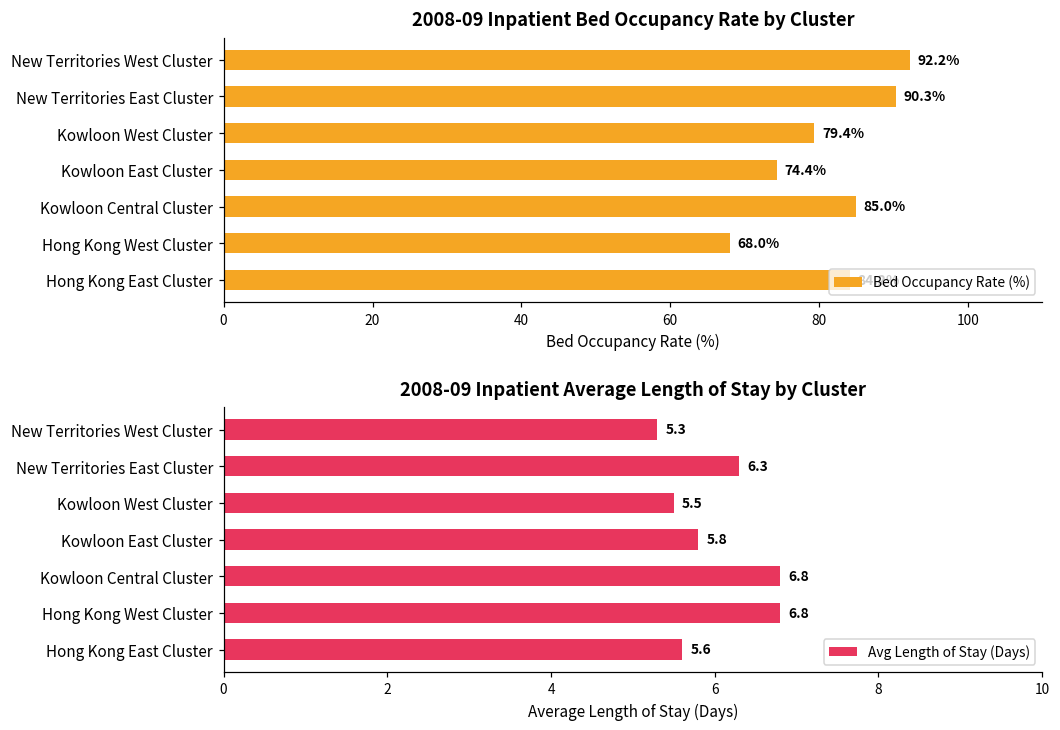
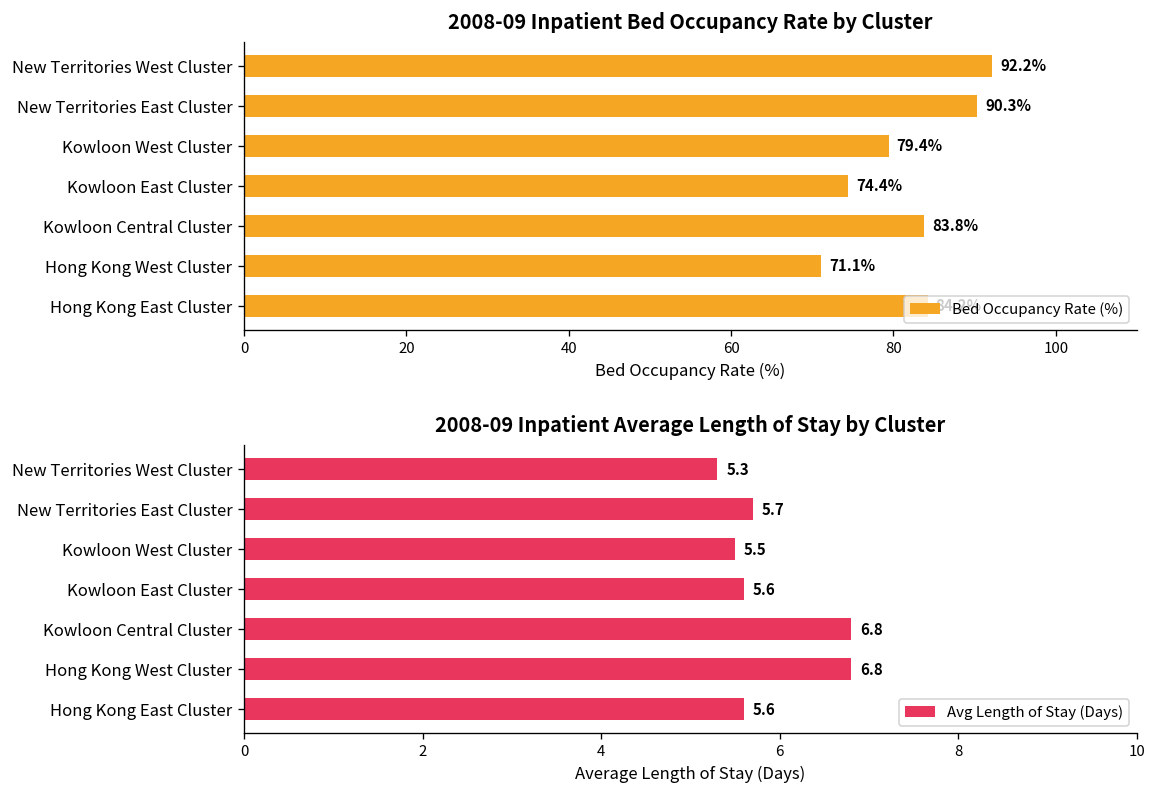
2008-09 Inpatient Bed Occupancy Rate by Cluster, Kowloon Central Cluster: 85.0% -> 83.8%
2008-09 Inpatient Bed Occupancy Rate by Cluster, Hong Kong West Cluster: 68.0% -> 71.1%
2008-09 Inpatient Average Length of Stay by Cluster, New Territories East Cluster: 6.3 -> 5.7
2008-09 Inpatient Average Length of Stay by Cluster, Kowloon East Cluster: 5.8 -> 5.6
